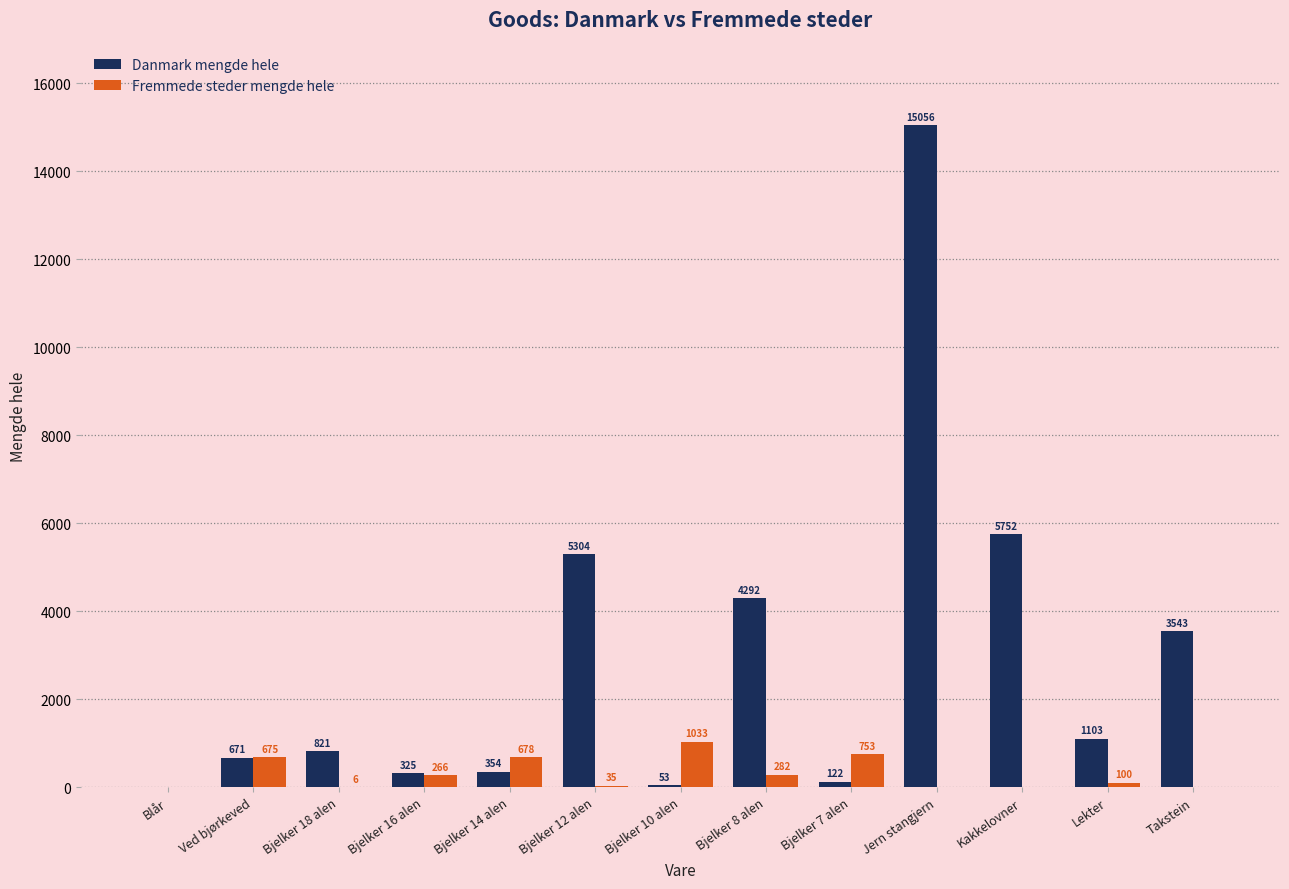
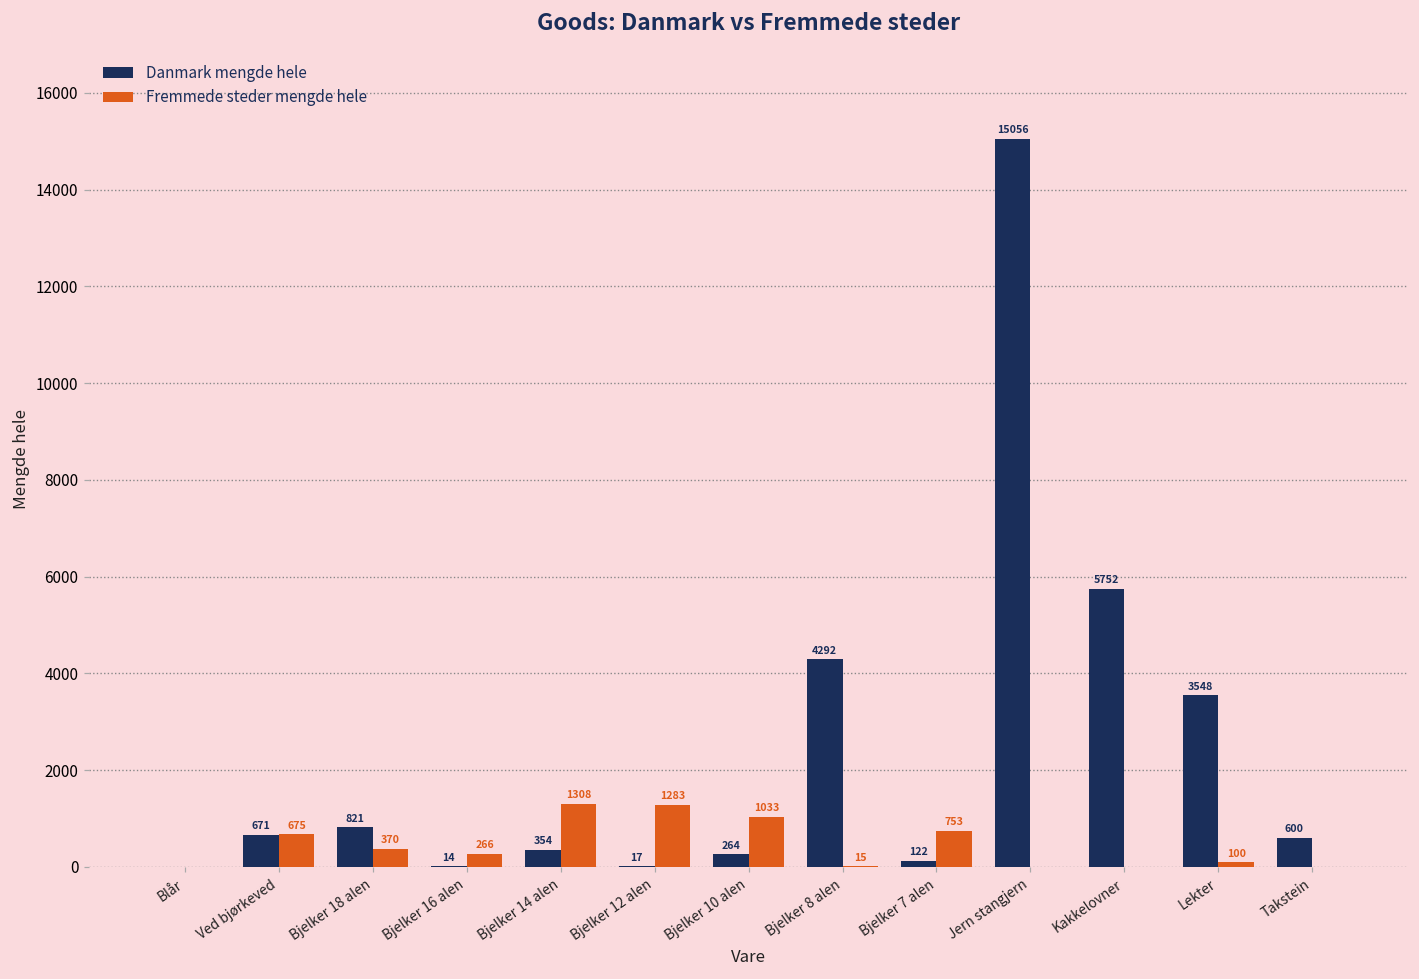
Fremmede steder mengde hele, Bjelker 18 alen: 6 -> 370
Danmark mengde hele, Bjelker 16 alen: 325 -> 14
Fremmede steder mengde hele, Bjelker 14 alen: 678 -> 1308
Danmark mengde hele, Bjelker 12 alen: 5304 -> 17
Fremmede steder mengde hele, Bjelker 12 alen: 35 -> 1283
Danmark mengde hele, Bjelker 10 alen: 53 -> 264
Fremmede steder mengde hele, Bjelker 8 alen: 282 -> 15
Danmark mengde hele, Lekter: 1103 -> 3548
Danmark mengde hele, Takstein: 3543 -> 600
